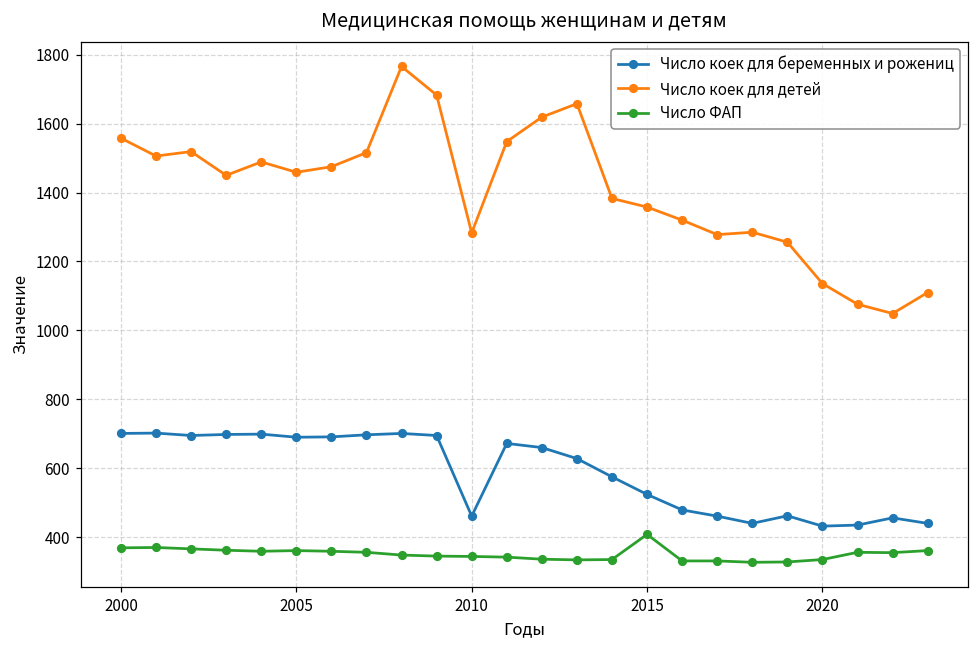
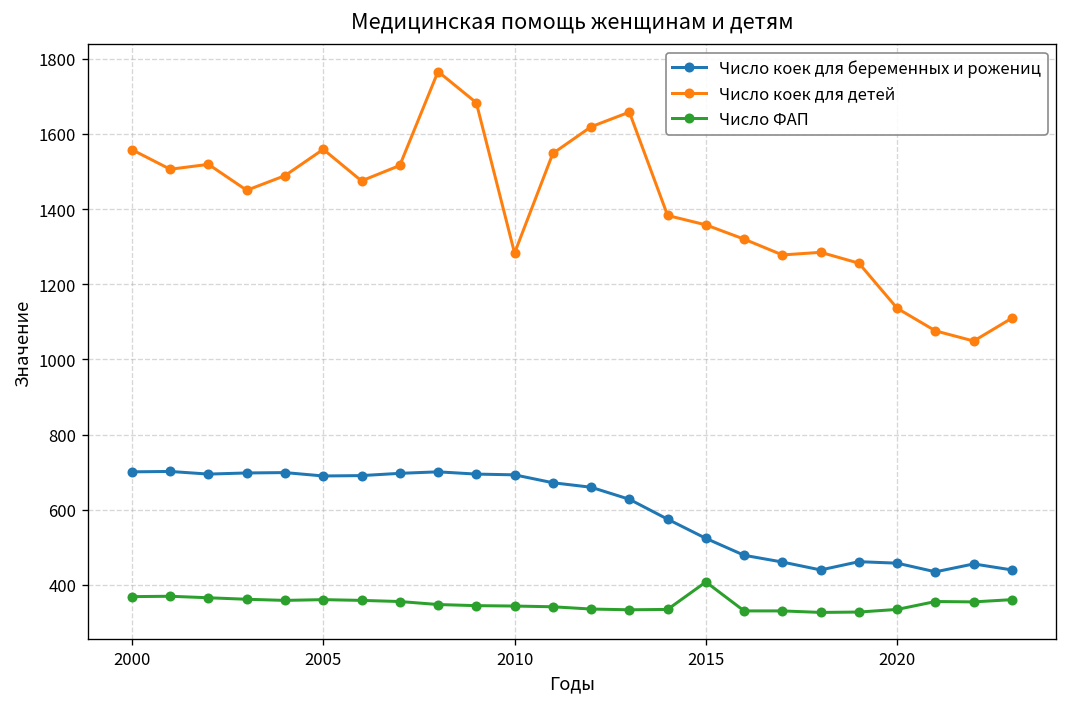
Число коек для детей, 2005: 1460 -> 1560
Число коек для беременных и рожениц, 2010: 460 -> 690
Число коек для беременных и рожениц, 2020: 430 -> 460
